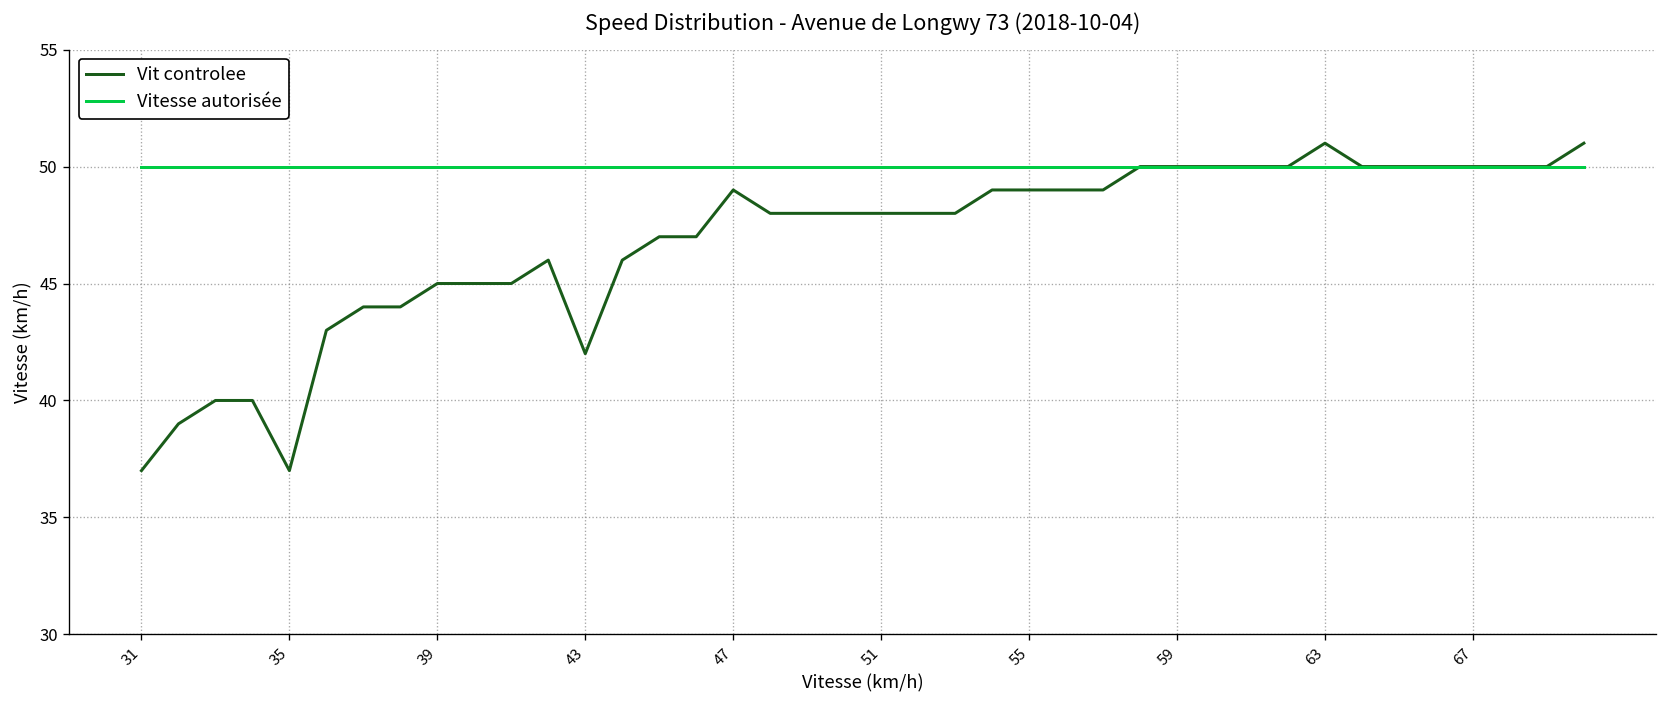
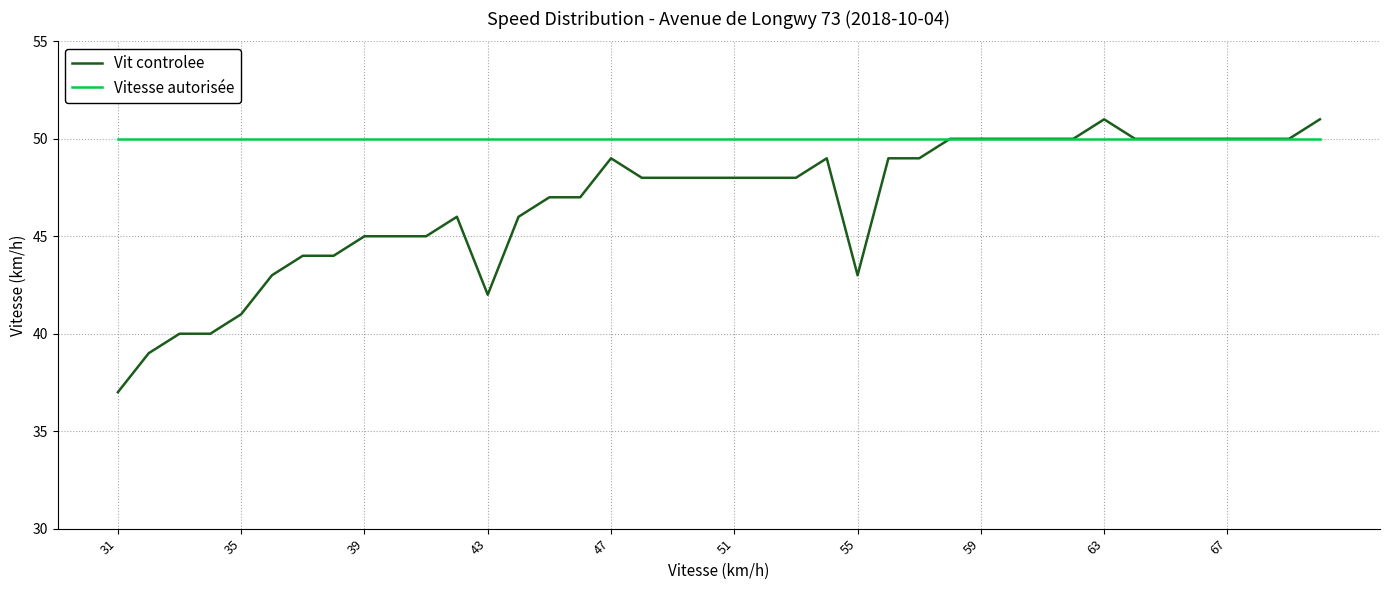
Vit controlee, 35: 37 -> 41
Vit controlee, 55: 49 -> 43
